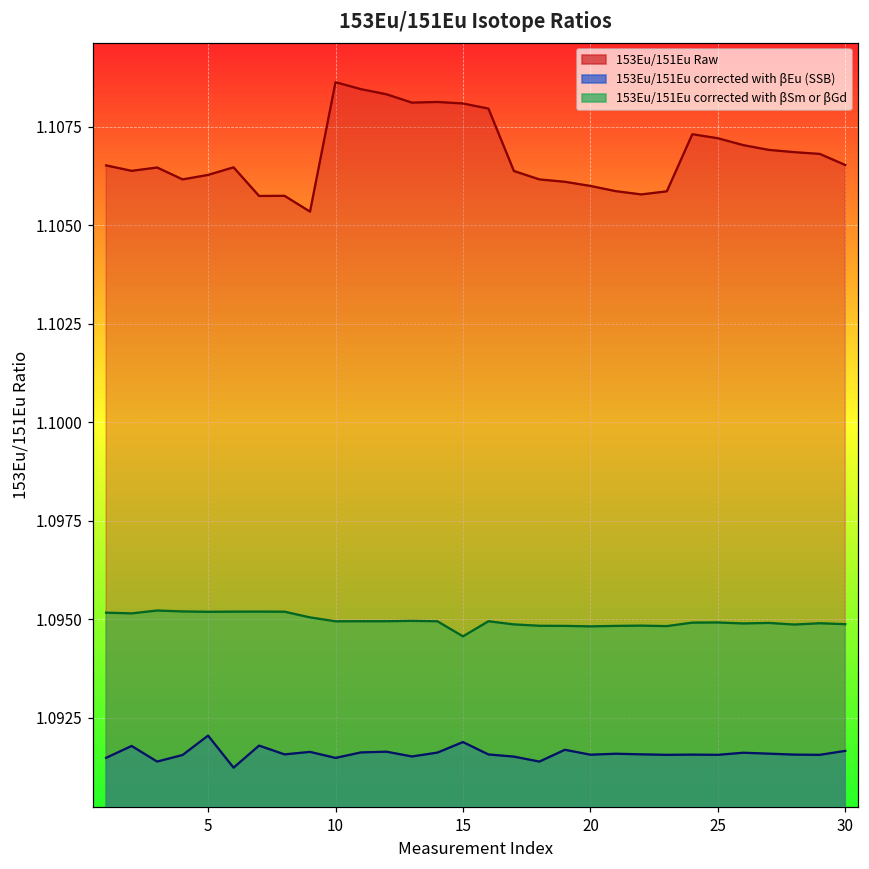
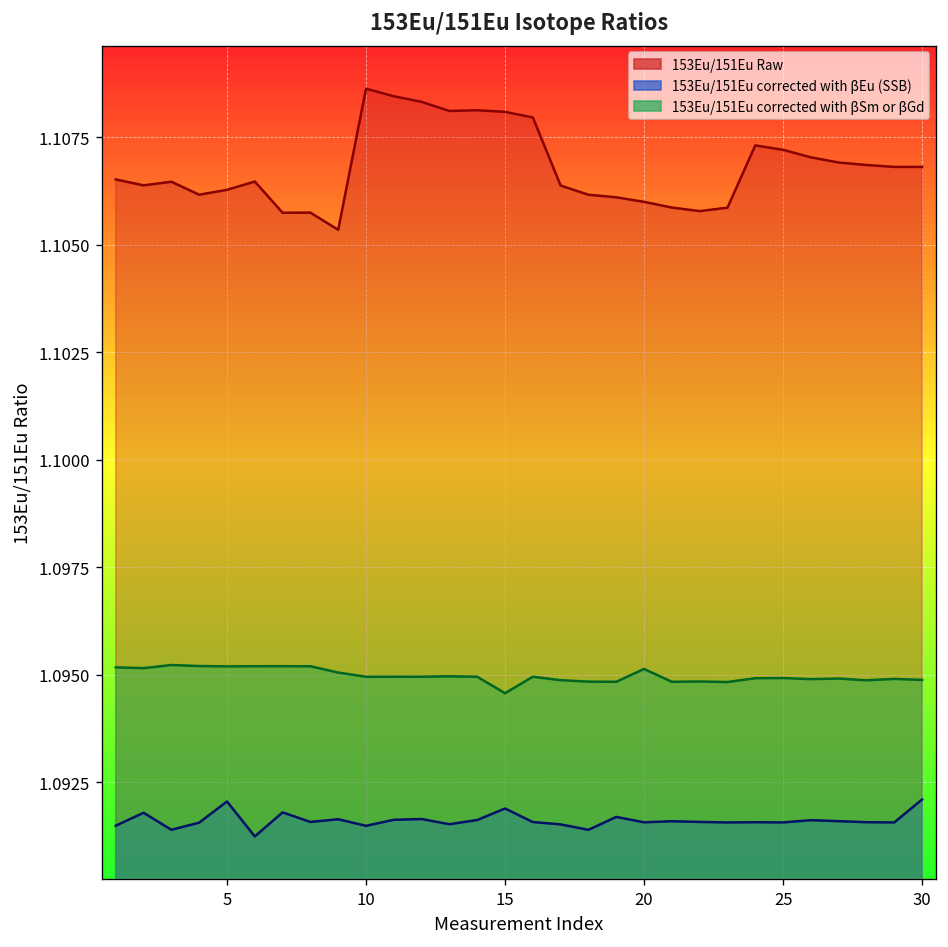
153Eu/151Eu corrected with βSm or βGd, 20: 1.0948 -> 1.0951
153Eu/151Eu Raw, 30: 1.1065 -> 1.1068
153Eu/151Eu corrected with βEu (SSB), 30: 1.0917 -> 1.0921
